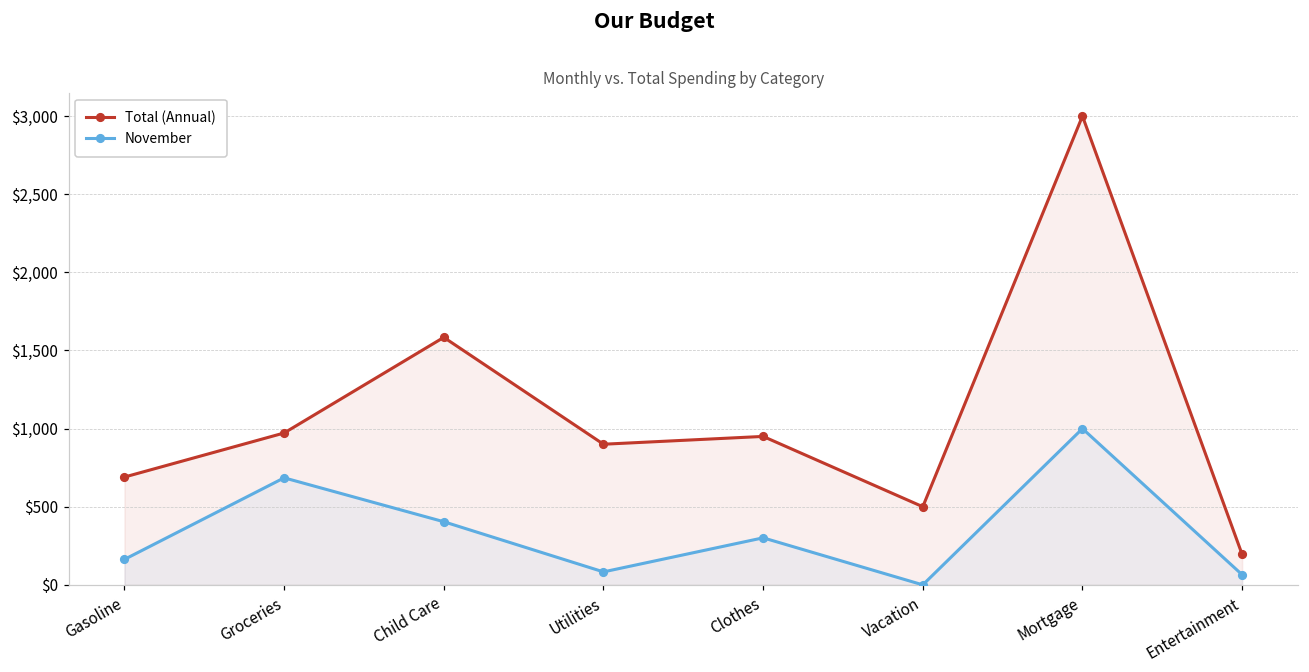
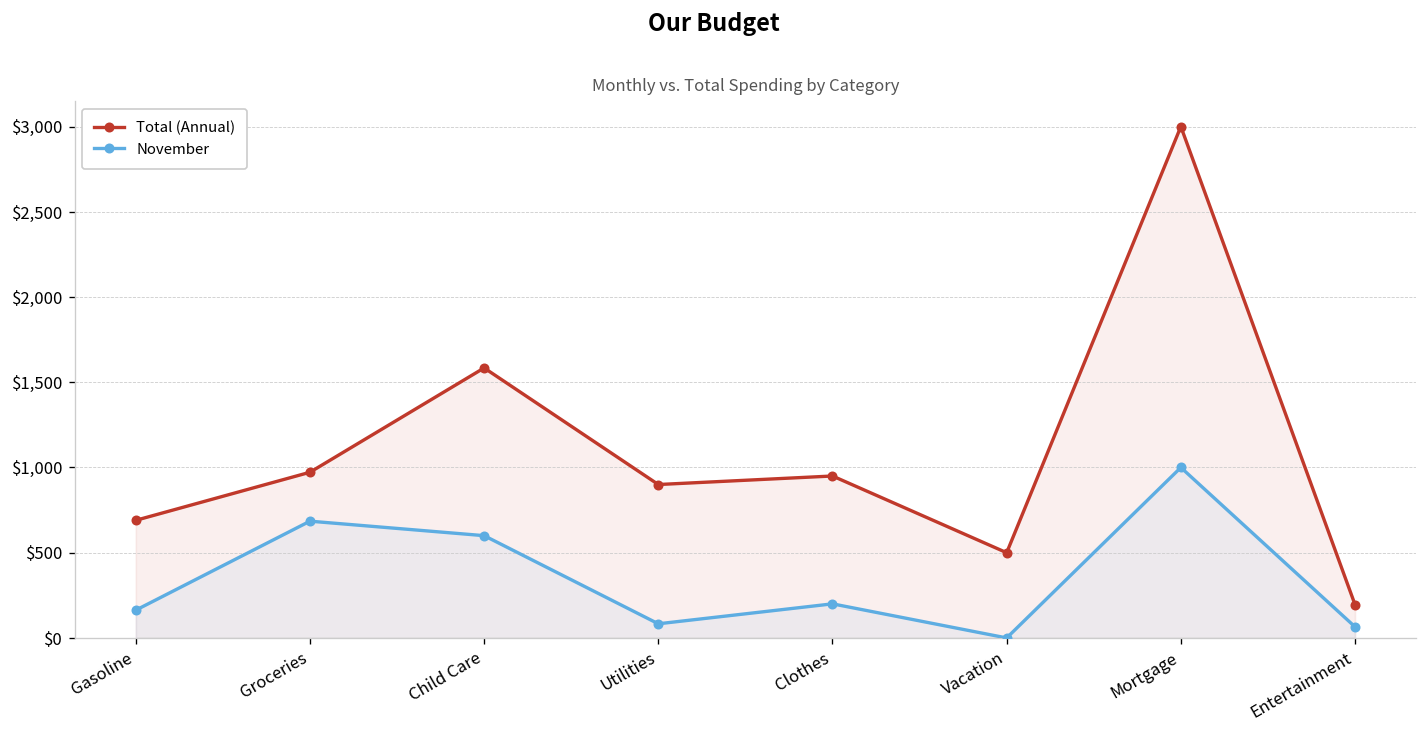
November, Child Care: $400 -> $600
November, Clothes: $300 -> $200
